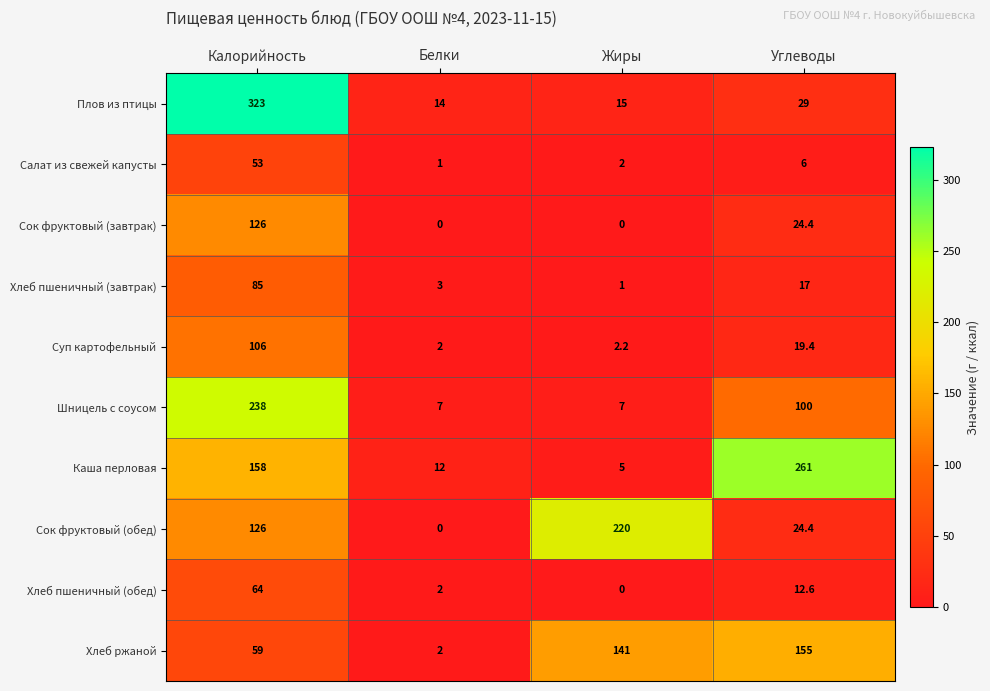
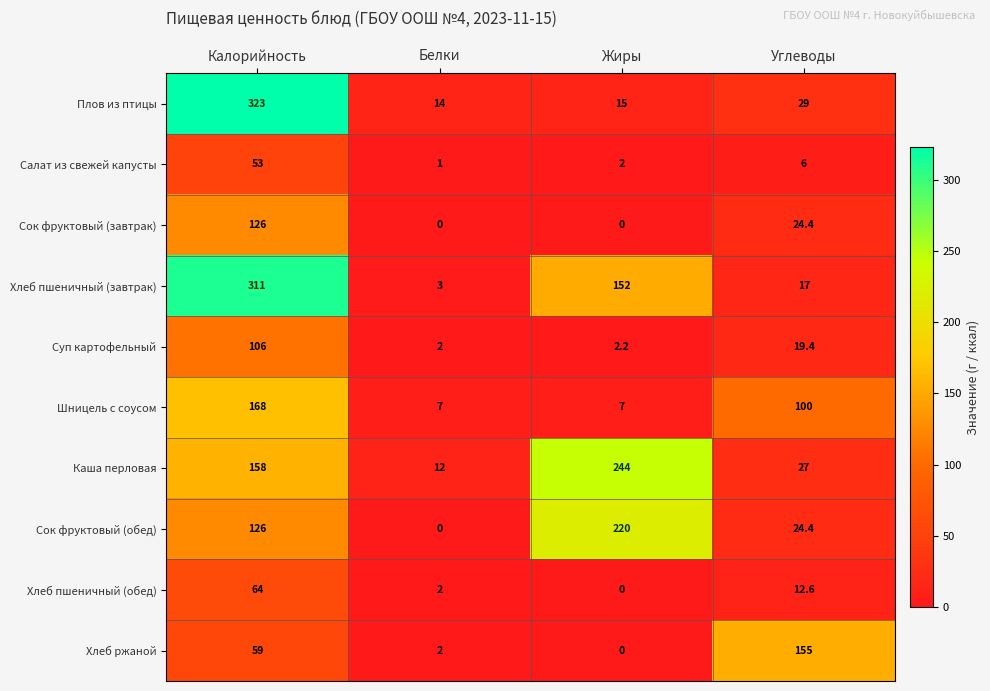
Хлеб пшеничный (завтрак), Калорийность: 85 -> 311
Хлеб пшеничный (завтрак), Жиры: 1 -> 152
Шницель с соусом, Калорийность: 238 -> 168
Каша перловая, Жиры: 5 -> 244
Каша перловая, Углеводы: 261 -> 27
Хлеб ржаной, Жиры: 141 -> 0
